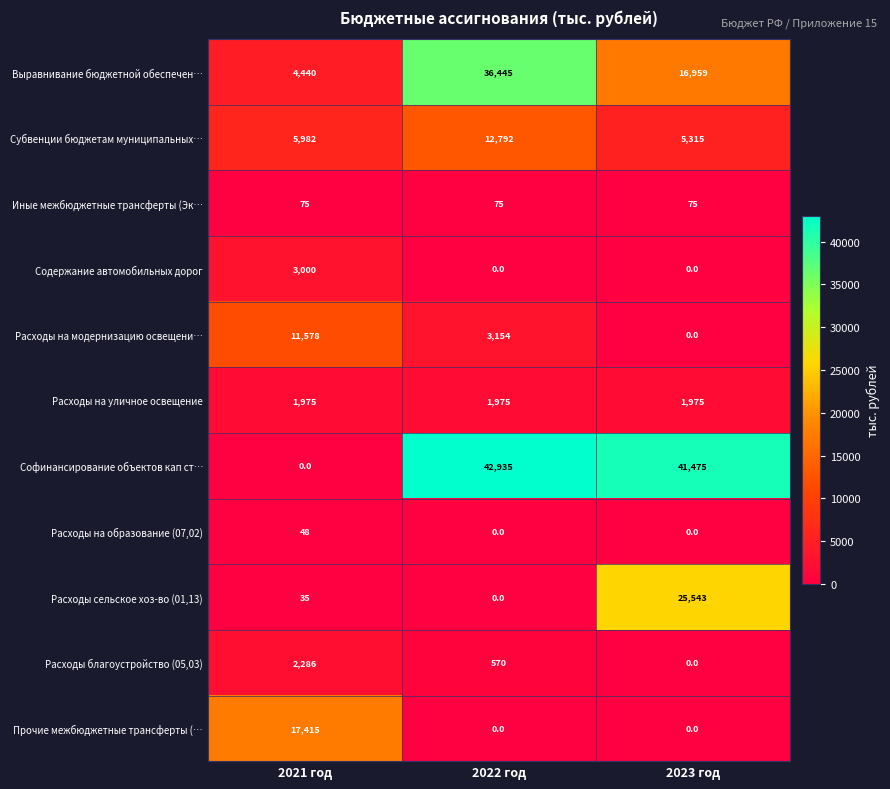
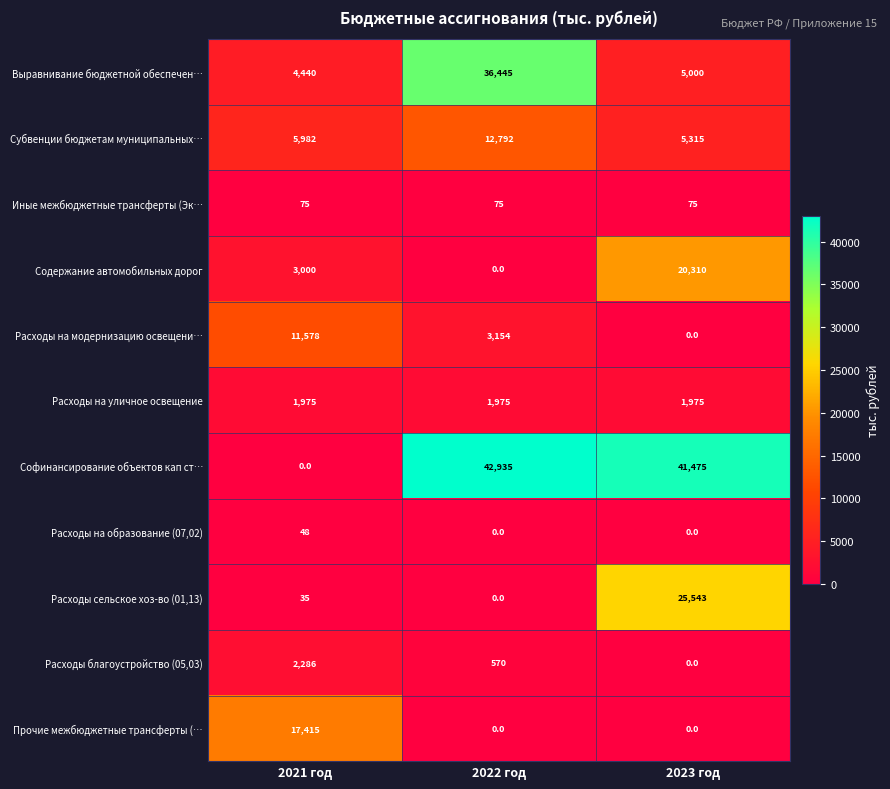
Выравнивание бюджетной обеспечен…, 2023 год: 16,959 -> 5,000
Содержание автомобильных дорог, 2023 год: 0.0 -> 20,310
